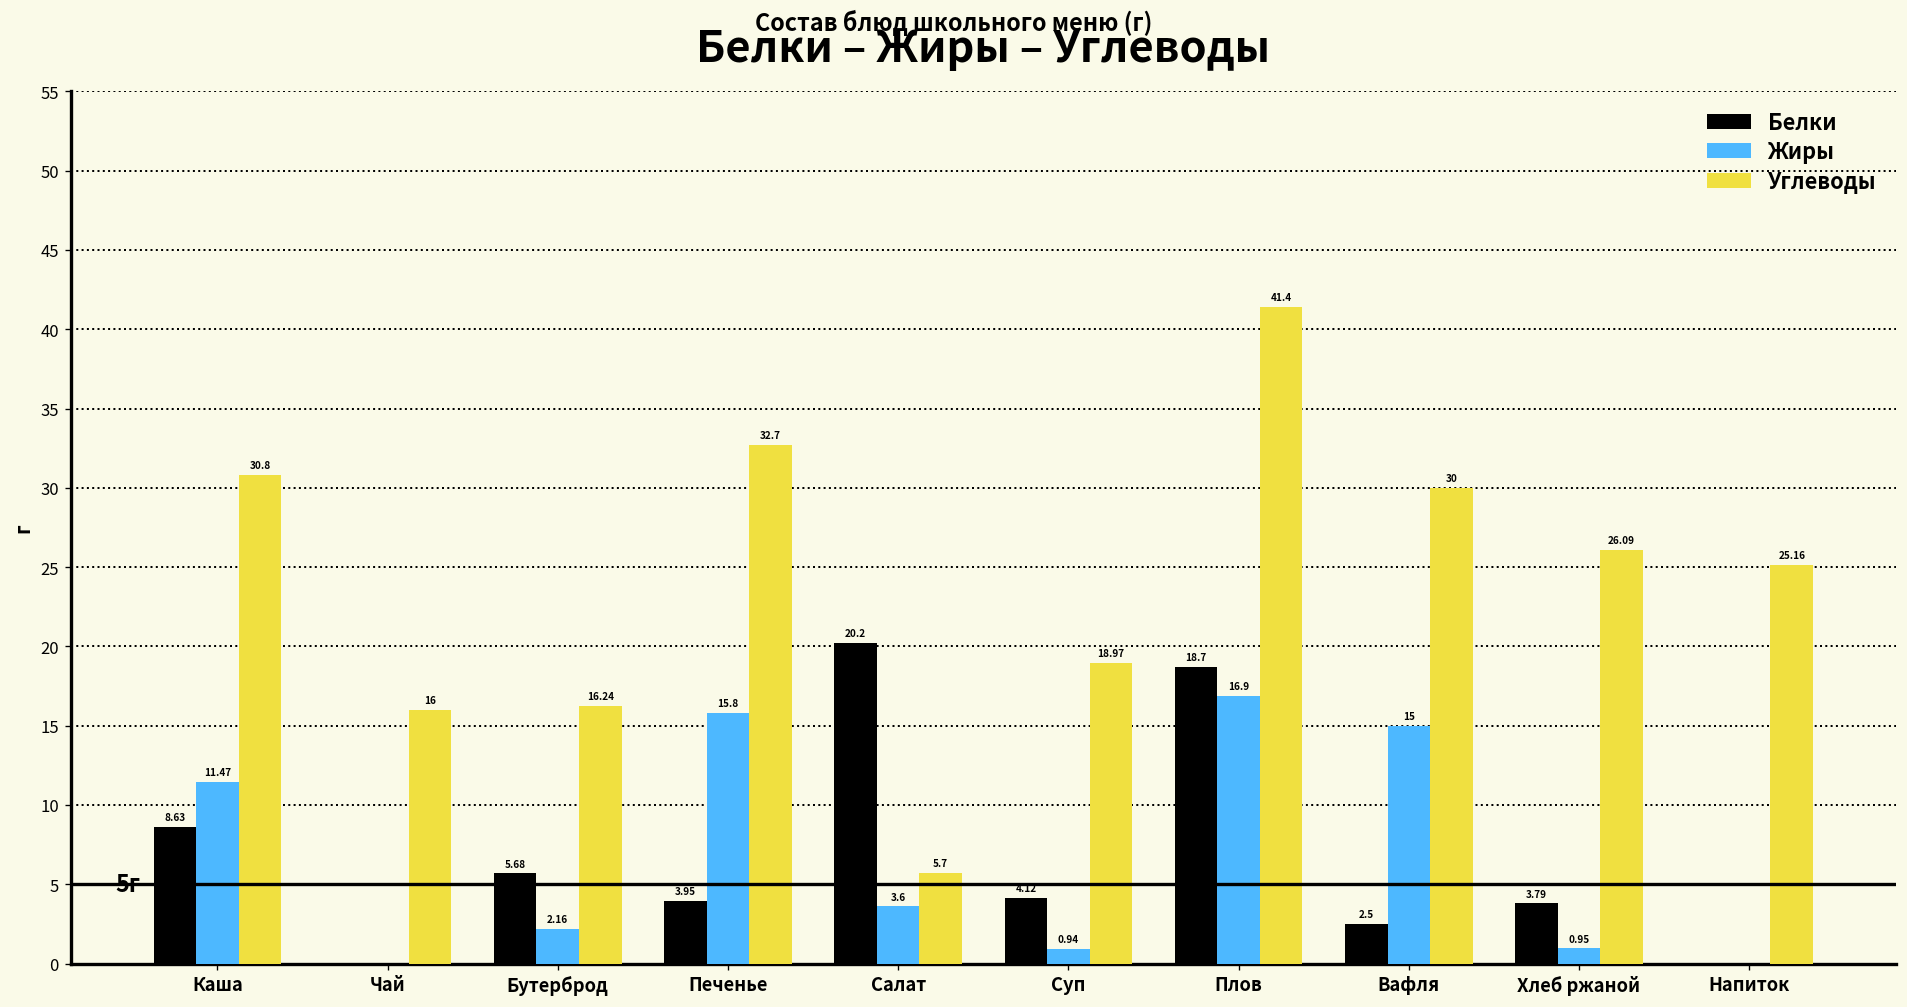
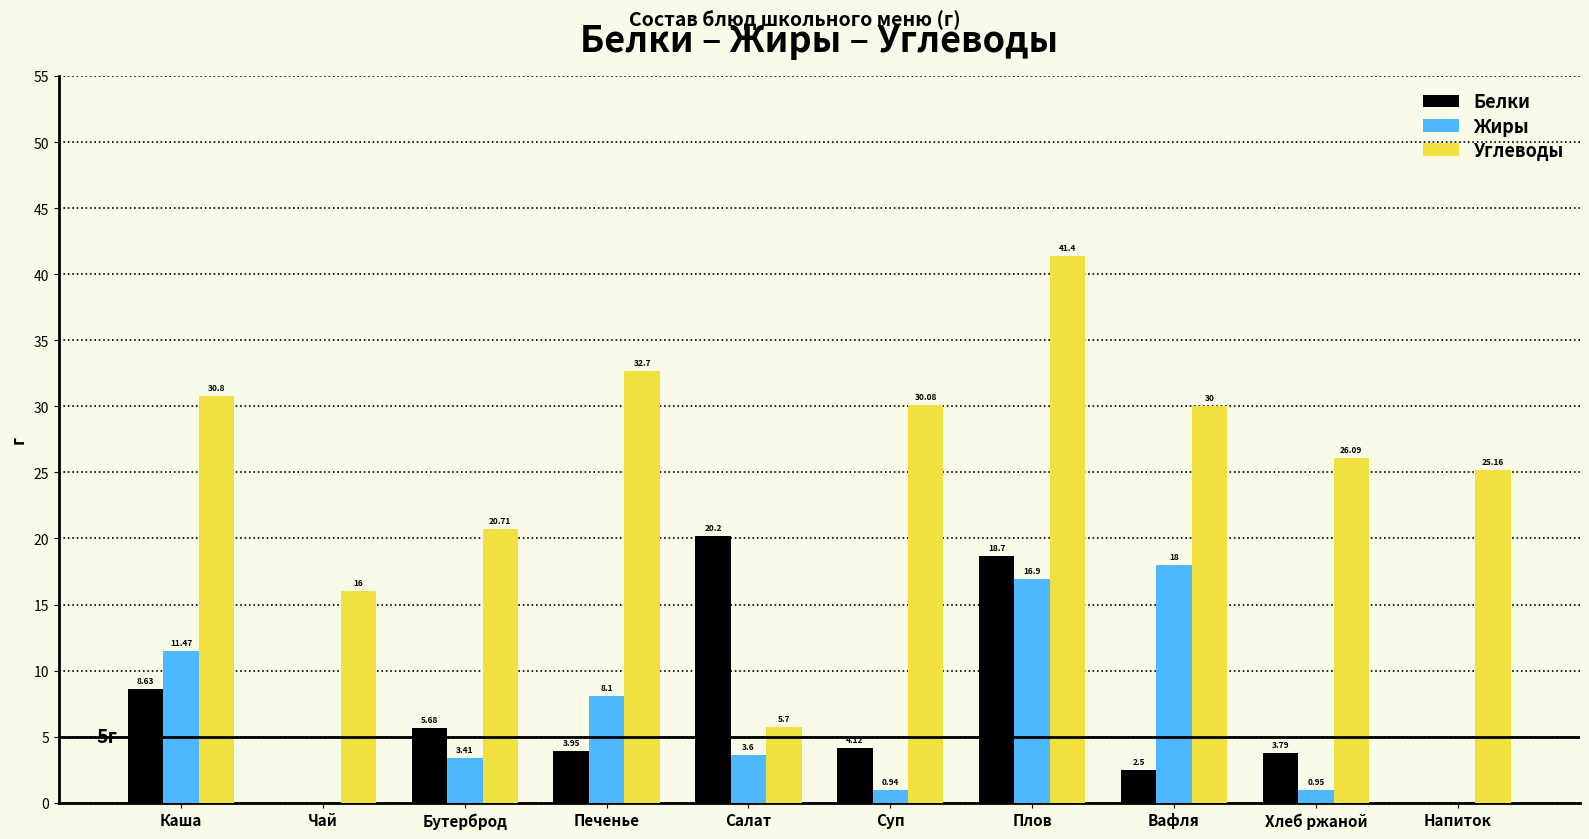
Жиры, Бутерброд: 2.16 -> 3.41
Углеводы, Бутерброд: 16.24 -> 20.71
Жиры, Печенье: 15.8 -> 8.1
Углеводы, Суп: 18.97 -> 30.08
Жиры, Вафля: 15 -> 18
